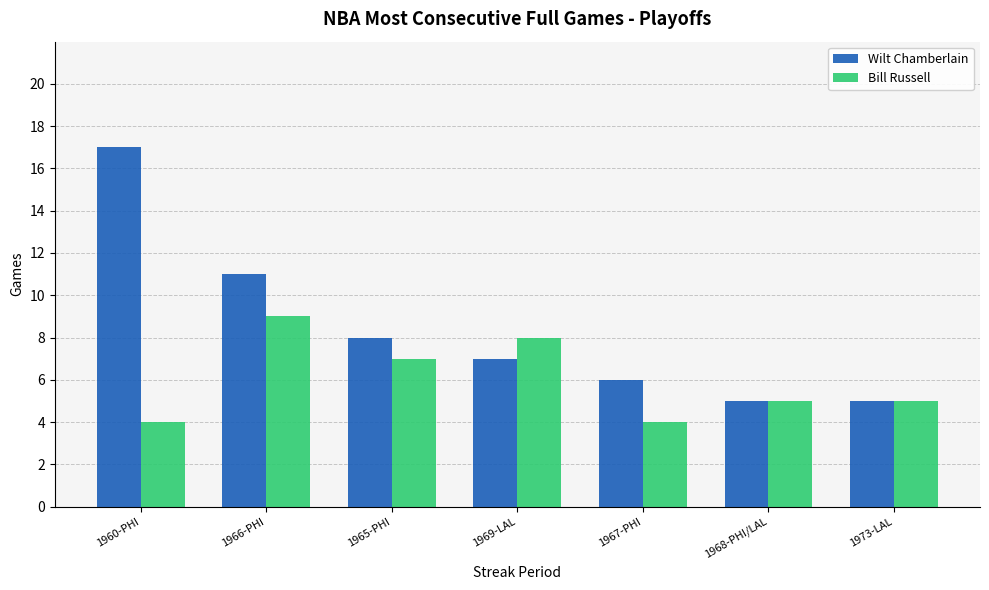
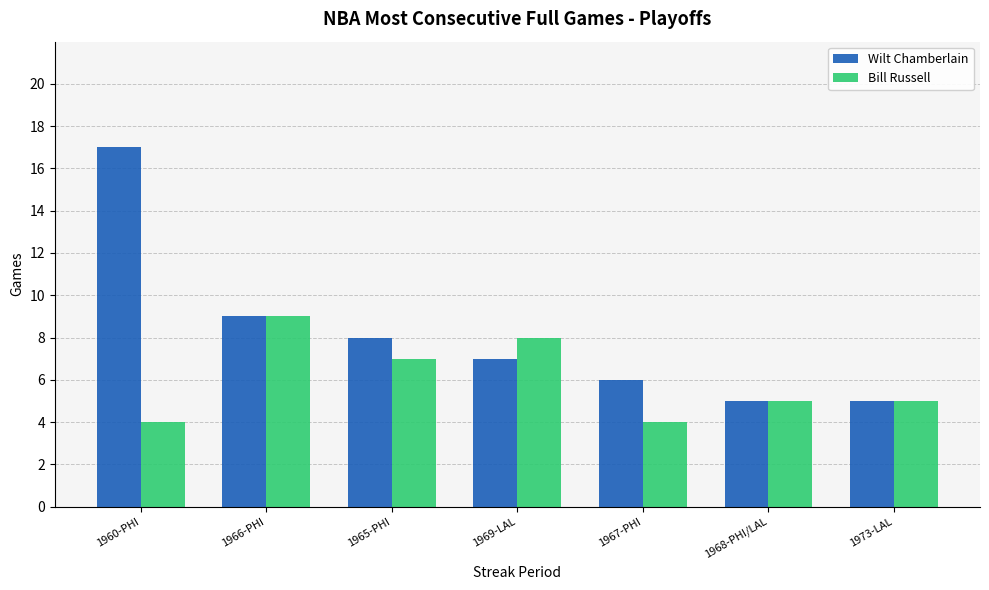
Wilt Chamberlain, 1966-PHI: 11 -> 9
